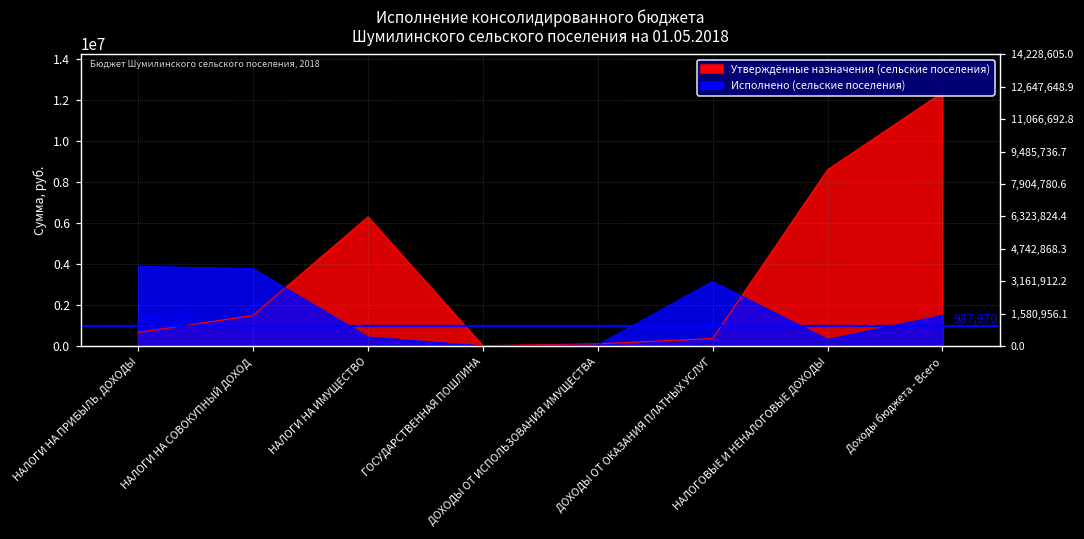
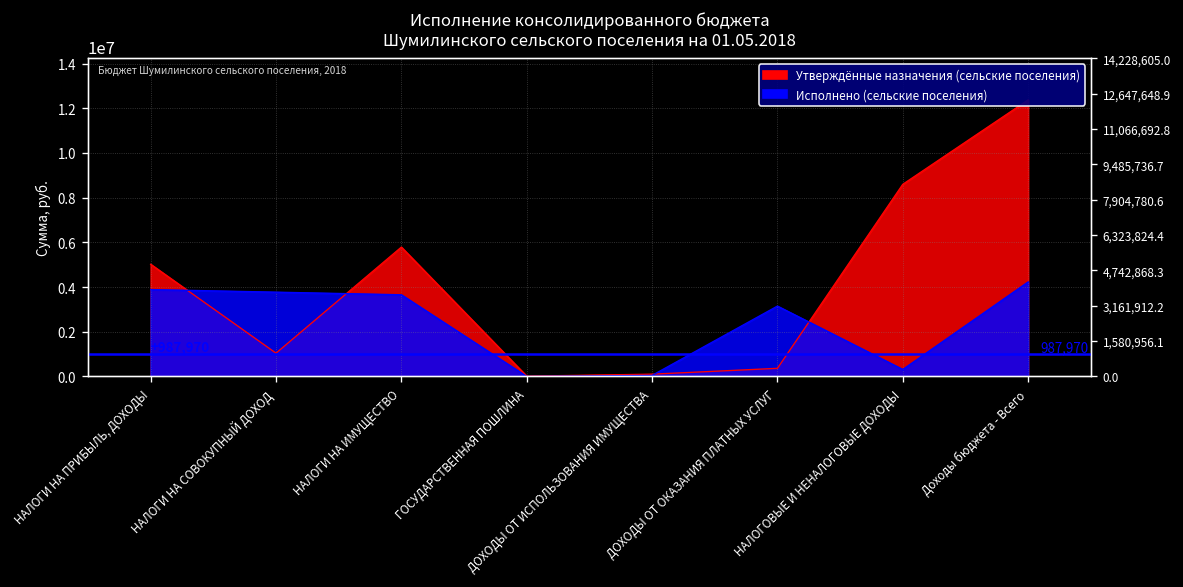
Утверждённые назначения (сельские поселения), НАЛОГИ НА ПРИБЫЛЬ, ДОХОДЫ: 700000 -> 5000000
Утверждённые назначения (сельские поселения), НАЛОГИ НА СОВОКУПНЫЙ ДОХОД: 1500000 -> 1000000
Утверждённые назначения (сельские поселения), НАЛОГИ НА ИМУЩЕСТВО: 6300000 -> 5800000
Исполнено (сельские поселения), НАЛОГИ НА ИМУЩЕСТВО: 400000 -> 3700000
Исполнено (сельские поселения), Доходы бюджета - Всего: 1500000 -> 4200000
